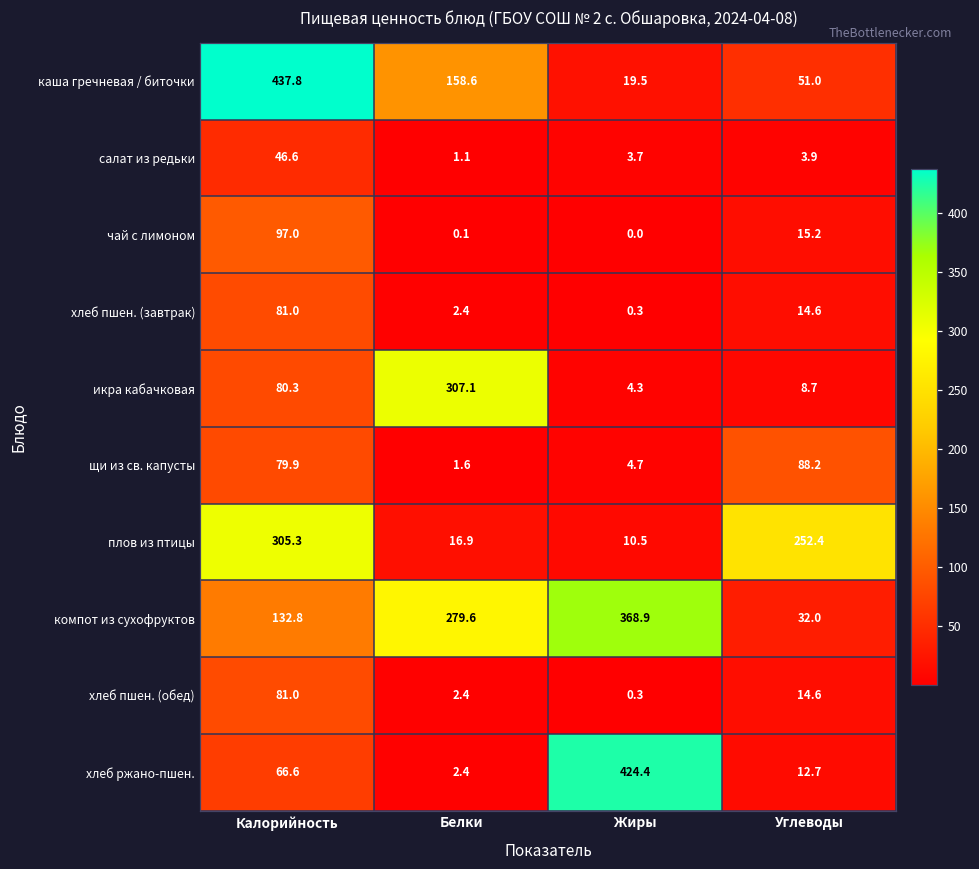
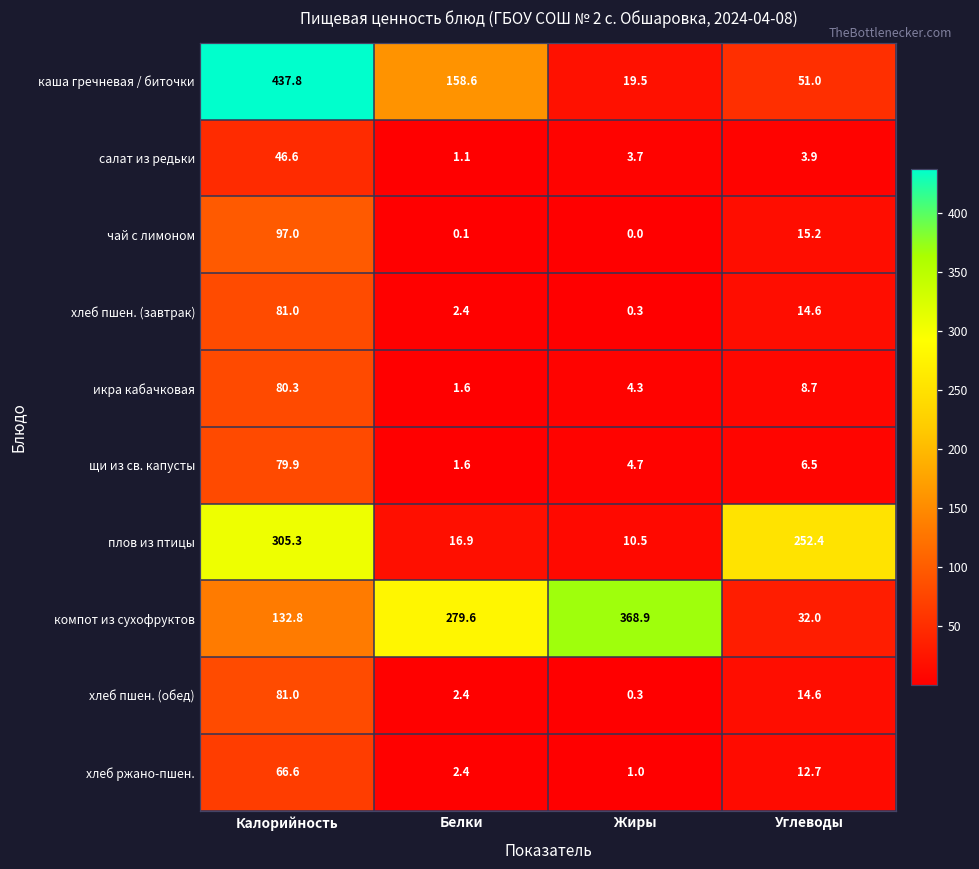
икра кабачковая, Белки: 307.1 -> 1.6
щи из св. капусты, Углеводы: 88.2 -> 6.5
хлеб ржано-пшен., Жиры: 424.4 -> 1.0
